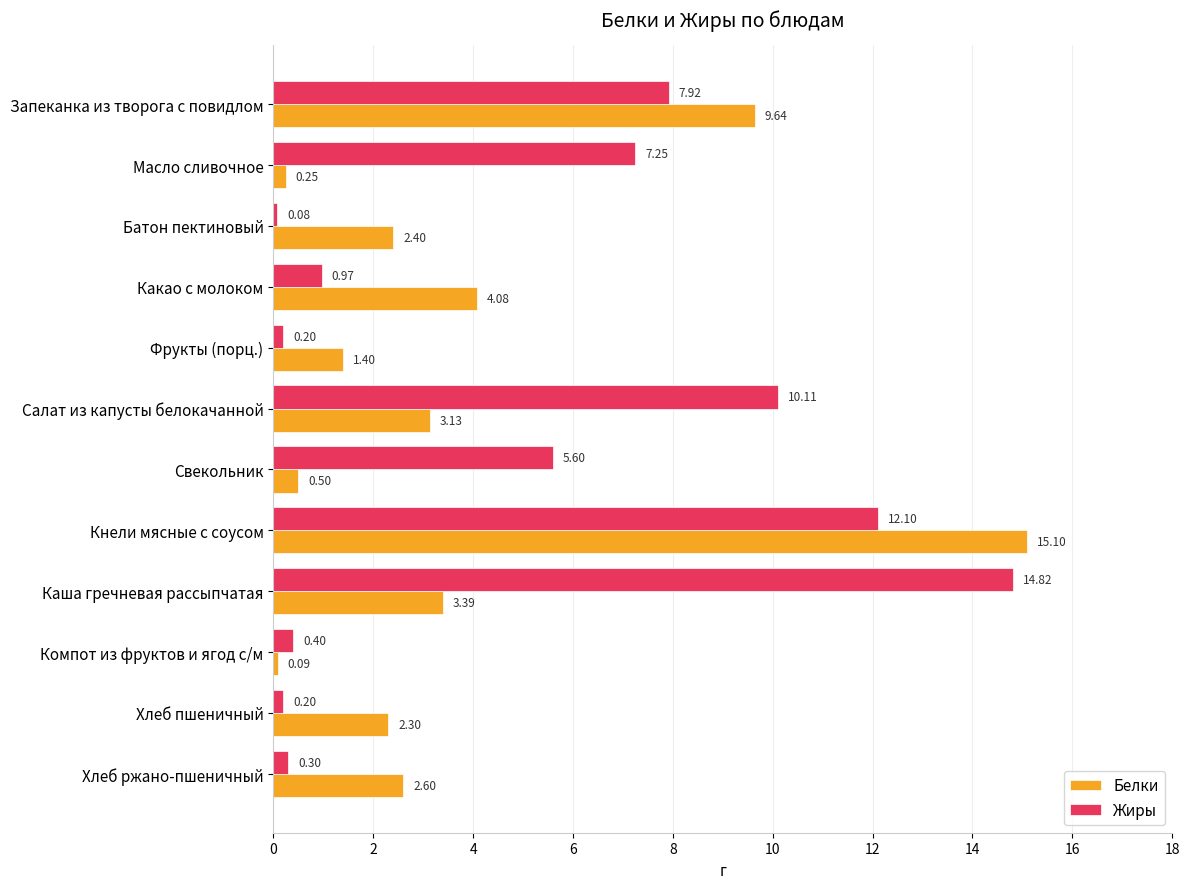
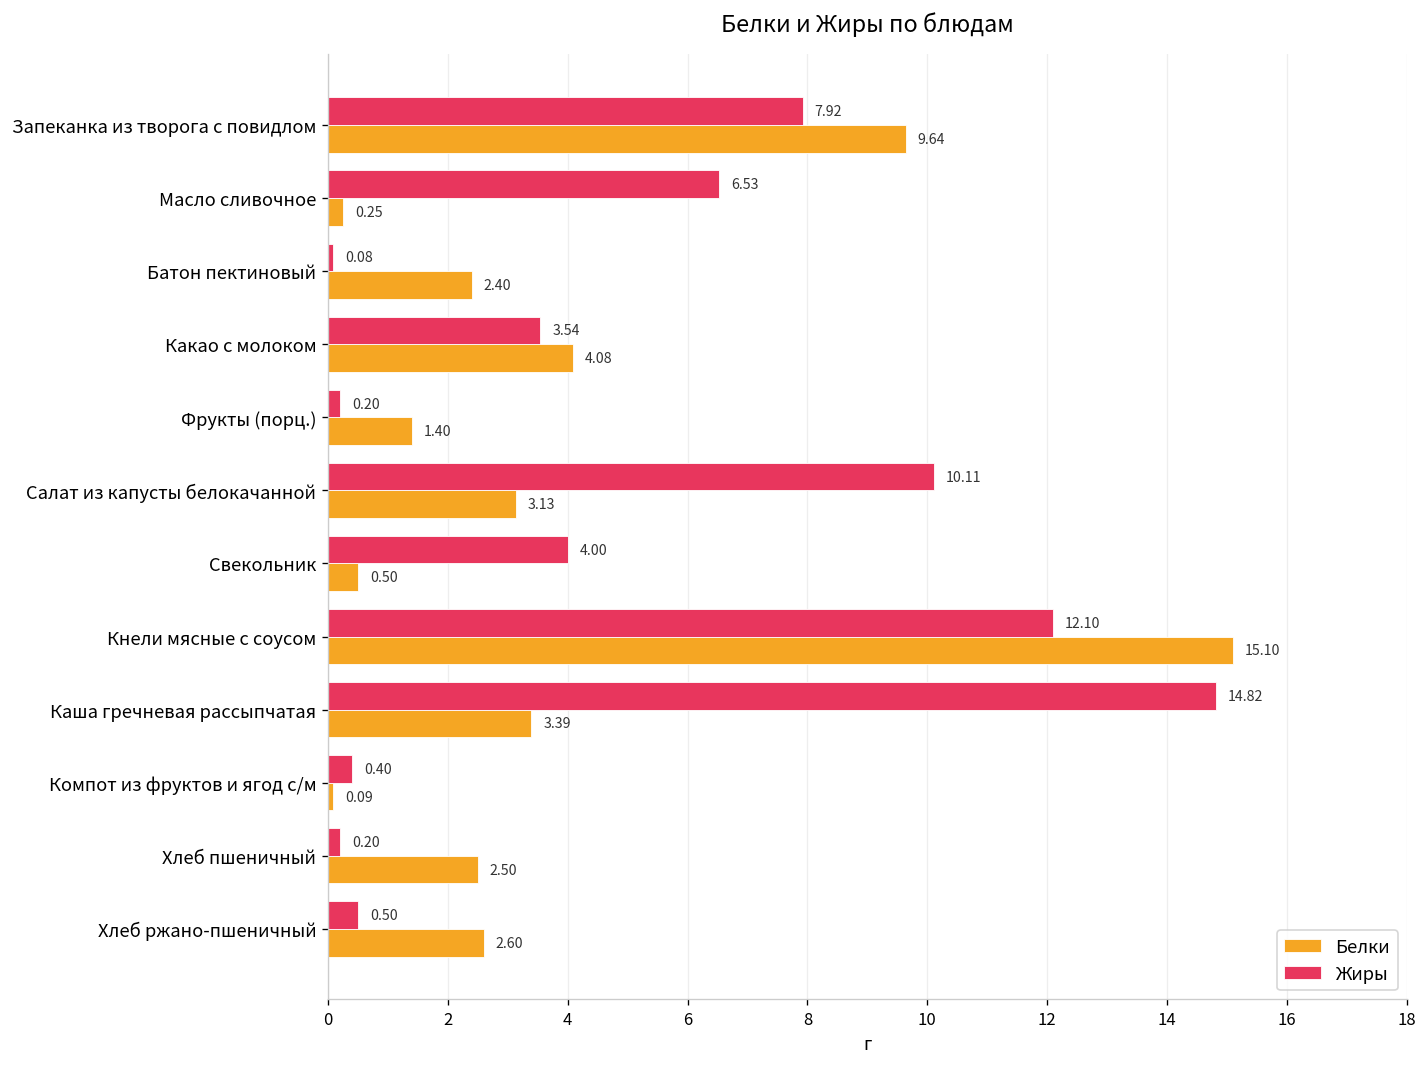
Жиры, Масло сливочное: 7.25 -> 6.53
Жиры, Какао с молоком: 0.97 -> 3.54
Жиры, Свекольник: 5.60 -> 4.00
Белки, Хлеб пшеничный: 2.30 -> 2.50
Жиры, Хлеб ржано-пшеничный: 0.30 -> 0.50
